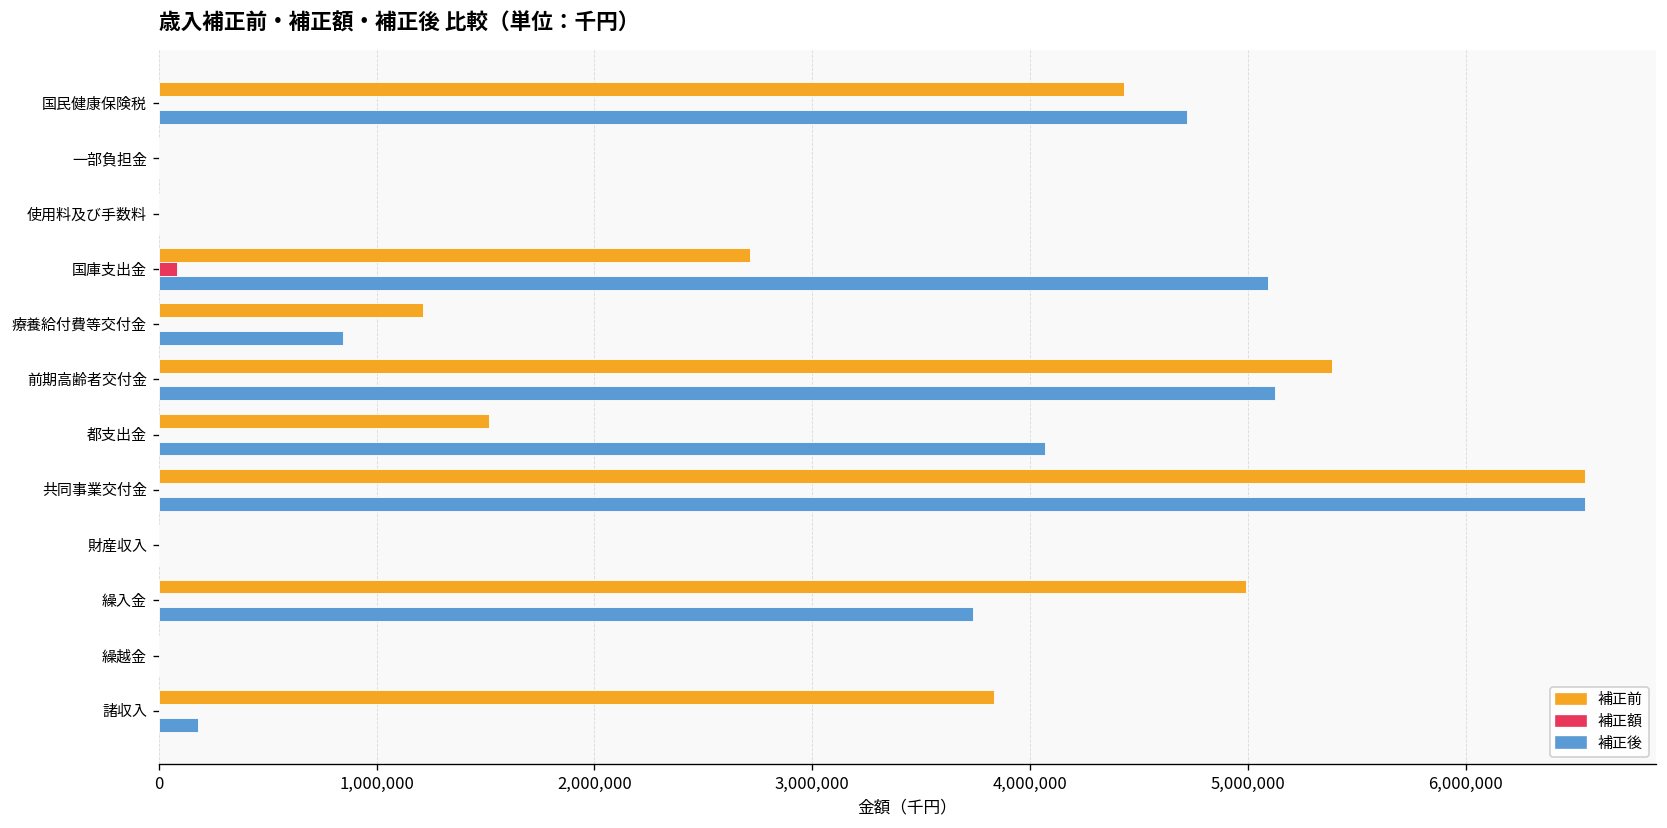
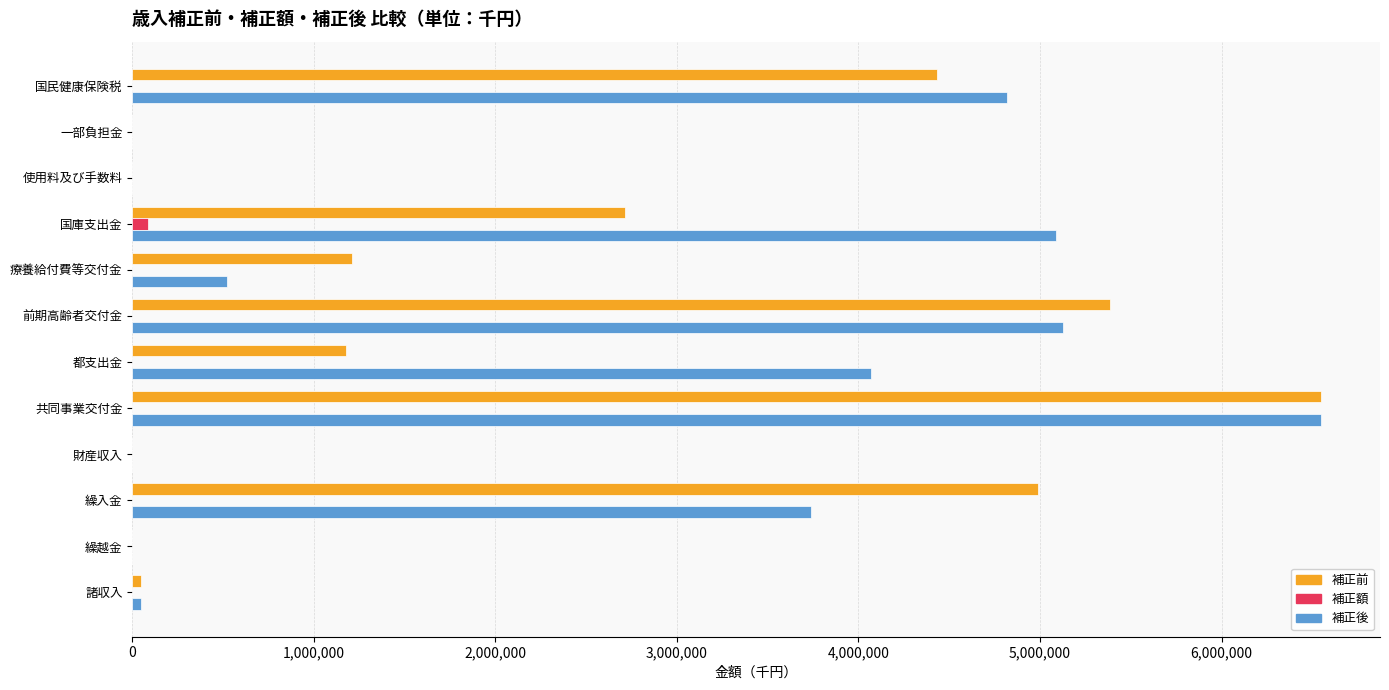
補正後, 国民健康保険税: 4,720,000 -> 4,820,000
補正後, 療養給付費等交付金: 840,000 -> 520,000
補正前, 都支出金: 1,520,000 -> 1,180,000
補正前, 諸収入: 3,840,000 -> 50,000
補正後, 諸収入: 180,000 -> 50,000
